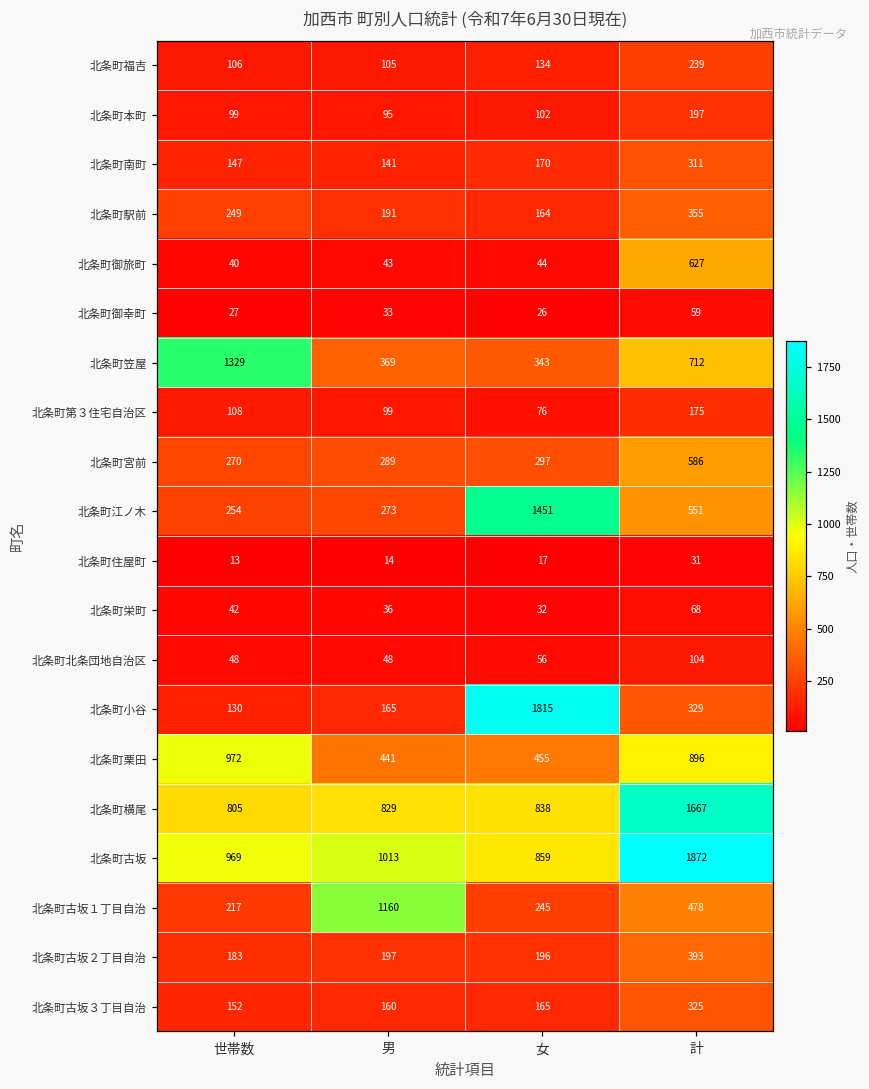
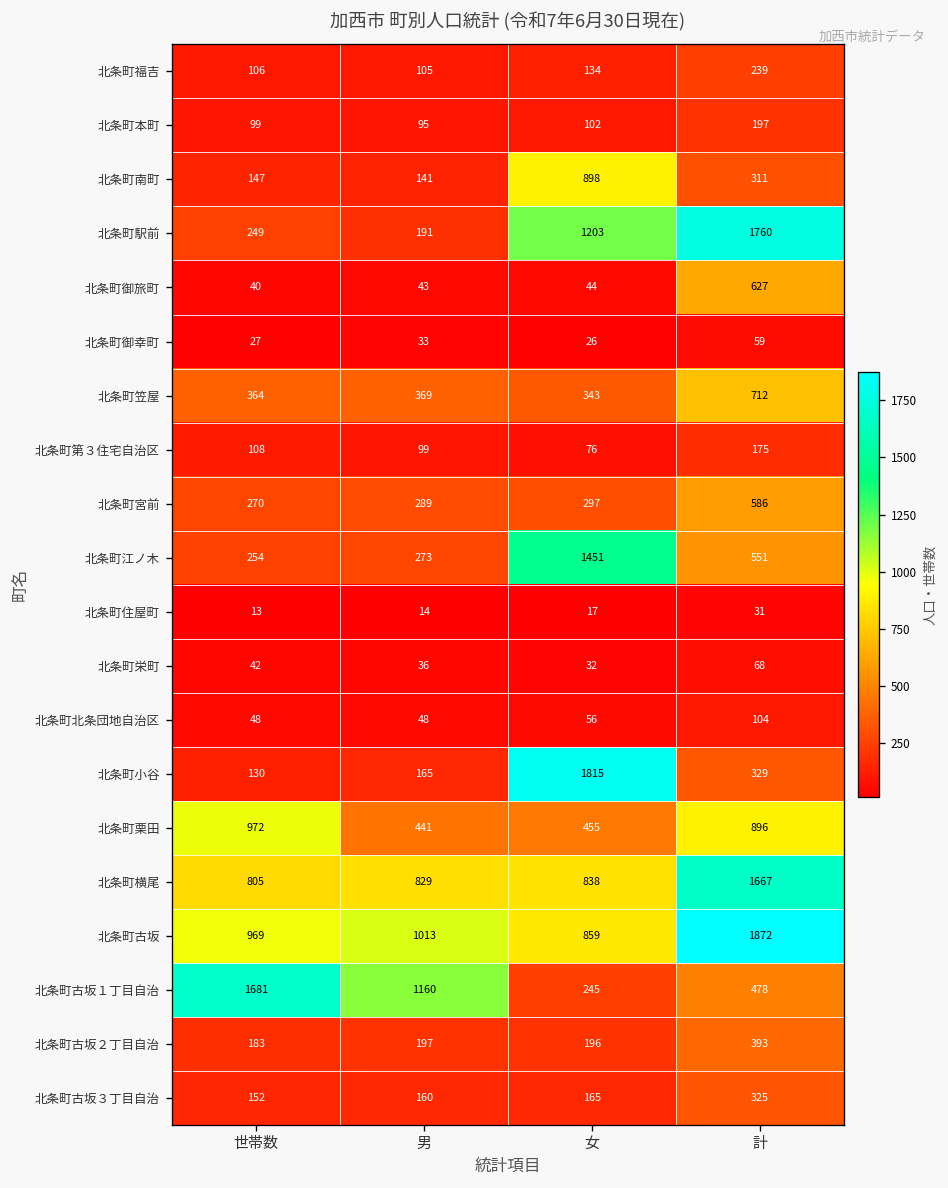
北条町南町, 女: 170 -> 898
北条町駅前, 女: 164 -> 1203
北条町駅前, 計: 355 -> 1760
北条町笠屋, 世帯数: 1329 -> 364
北条町古坂１丁目自治, 世帯数: 217 -> 1681
